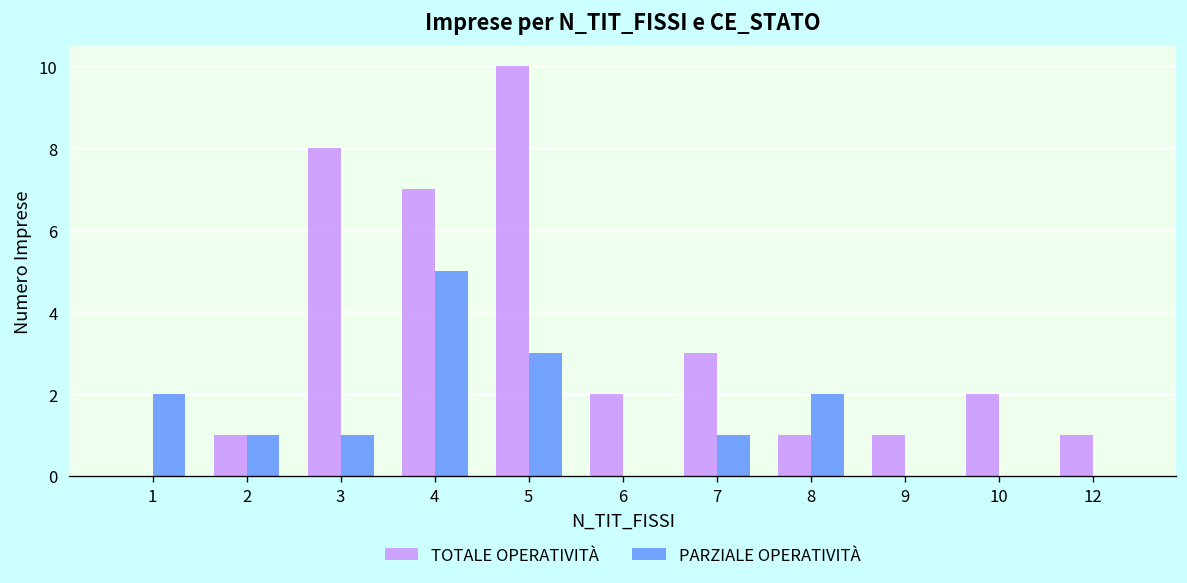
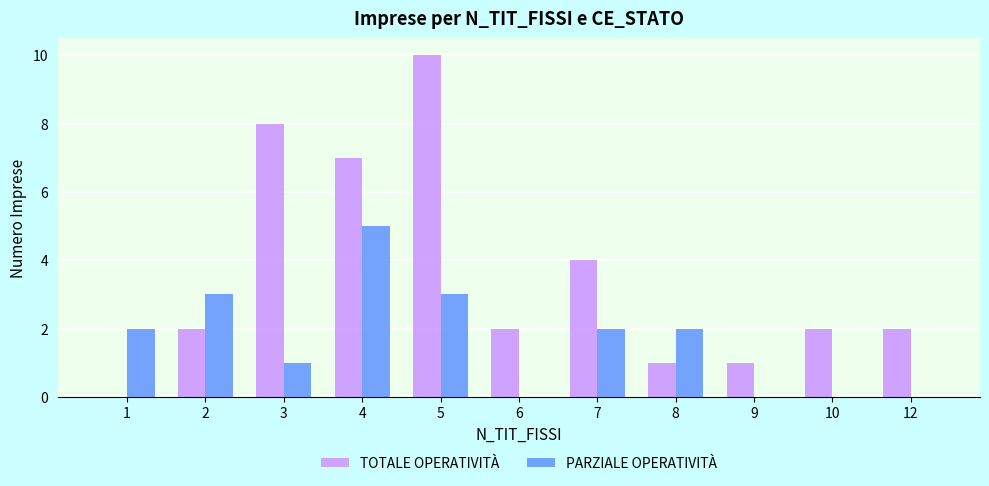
TOTALE OPERATIVITÀ, 2: 1 -> 2
PARZIALE OPERATIVITÀ, 2: 1 -> 3
TOTALE OPERATIVITÀ, 7: 3 -> 4
PARZIALE OPERATIVITÀ, 7: 1 -> 2
TOTALE OPERATIVITÀ, 12: 1 -> 2
